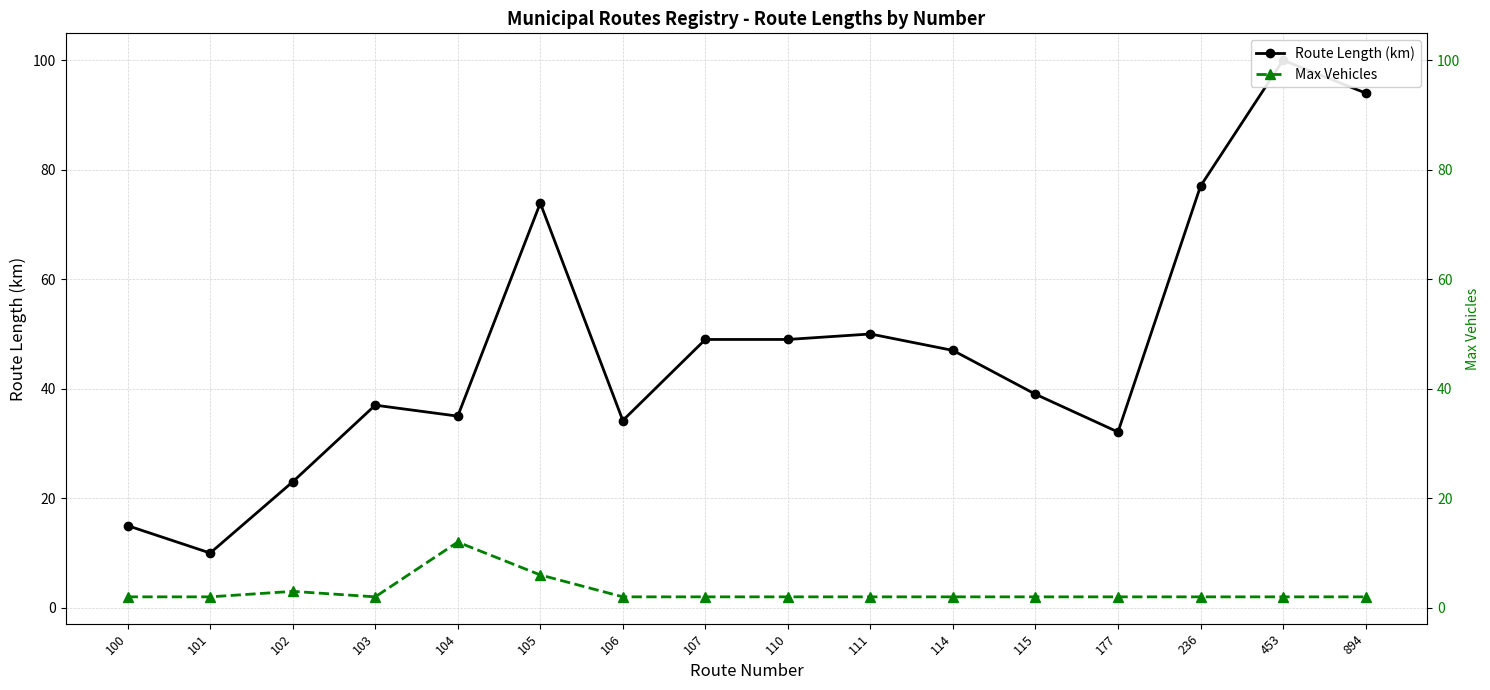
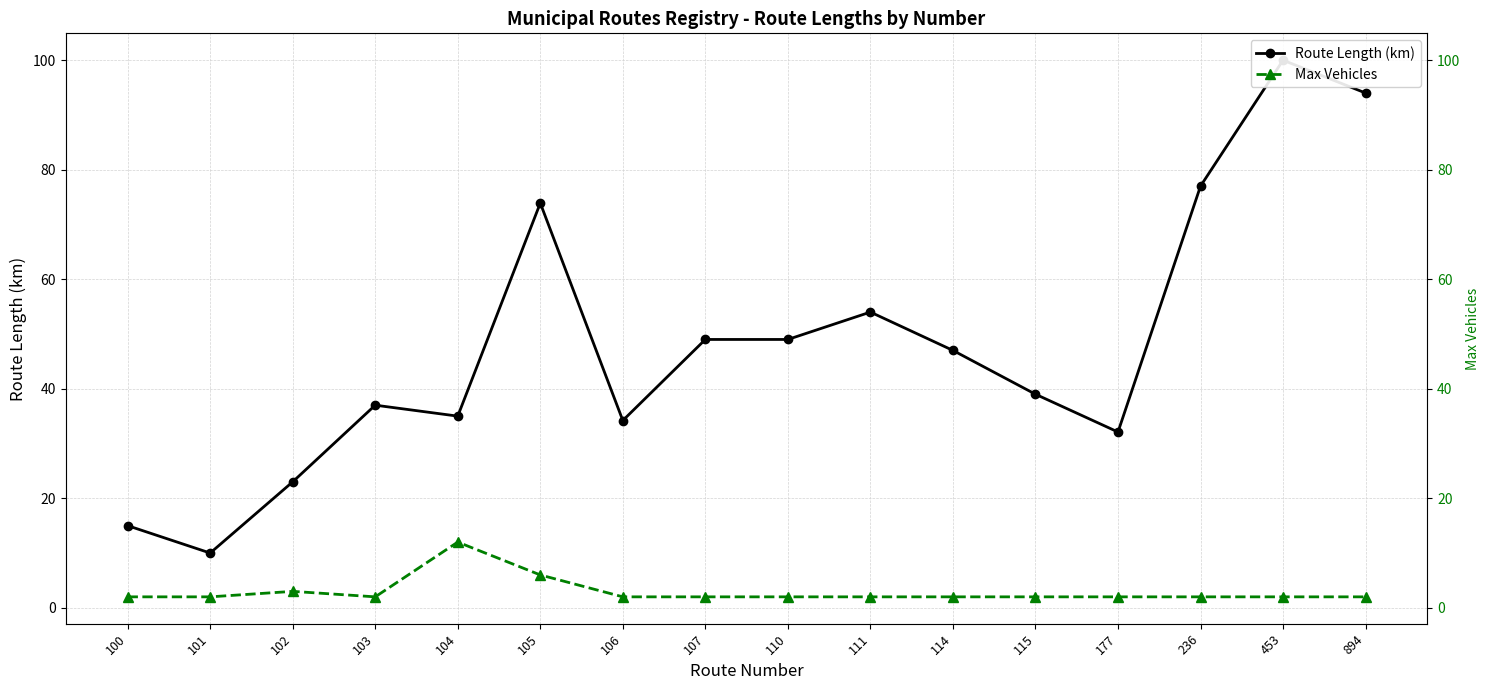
Route Length (km), 111: 50 -> 54
